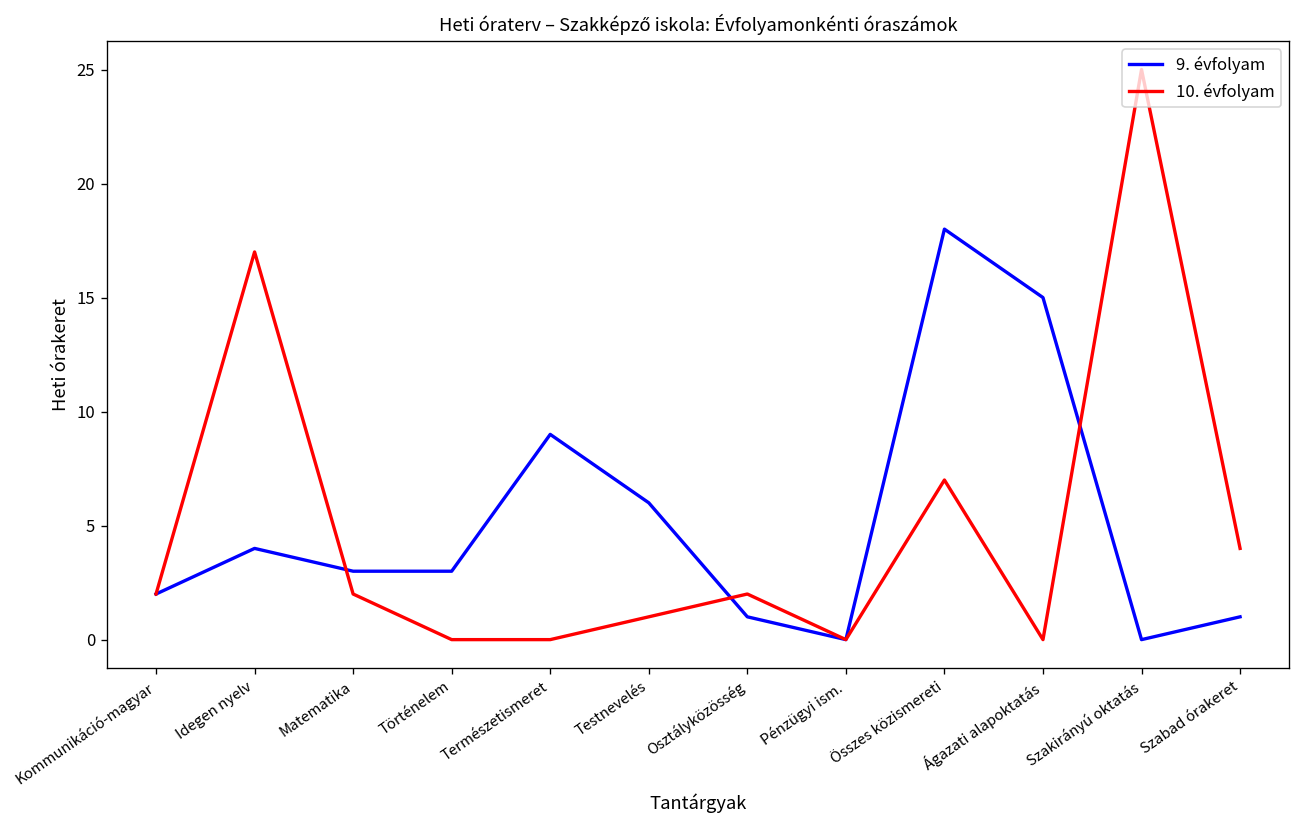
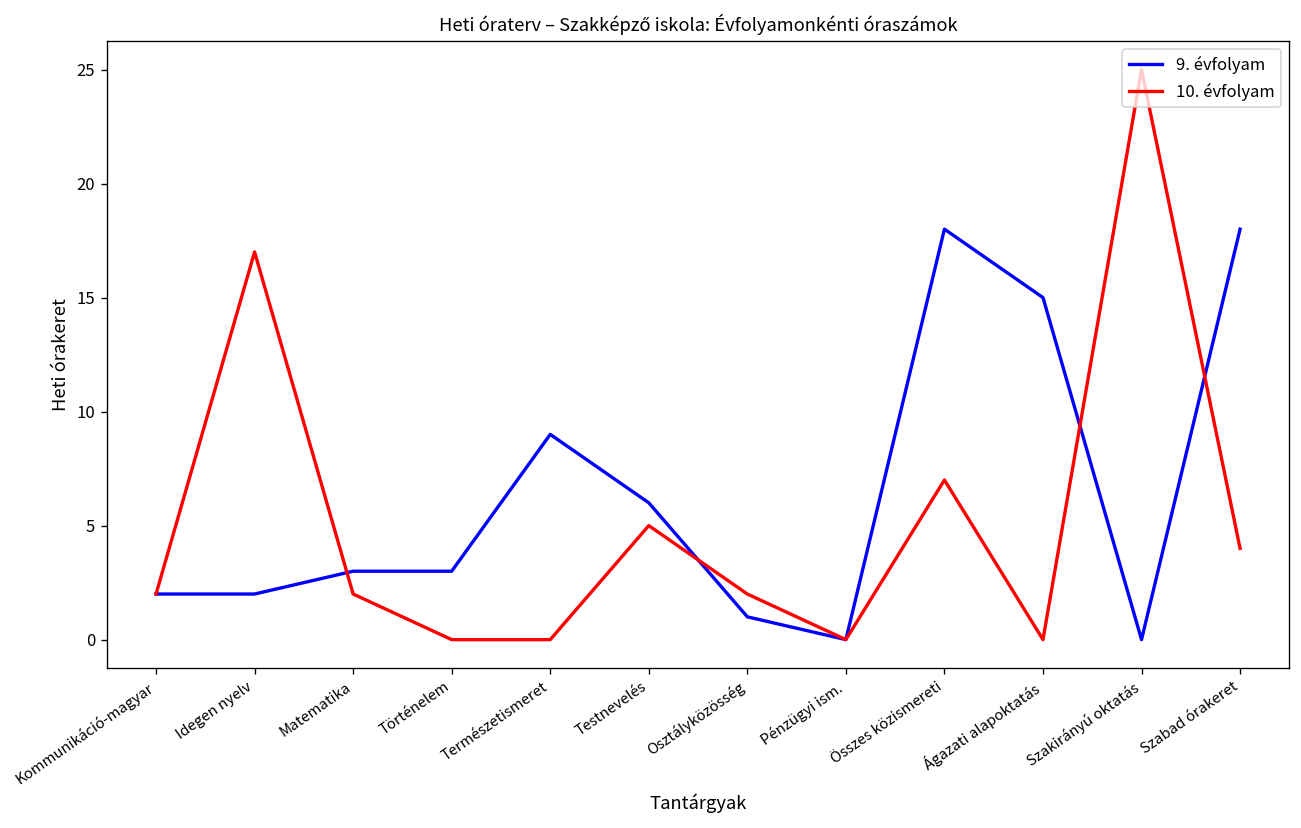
9. évfolyam, Idegen nyelv: 4 -> 2
10. évfolyam, Testnevelés: 1 -> 5
9. évfolyam, Szabad órakeret: 1 -> 18
